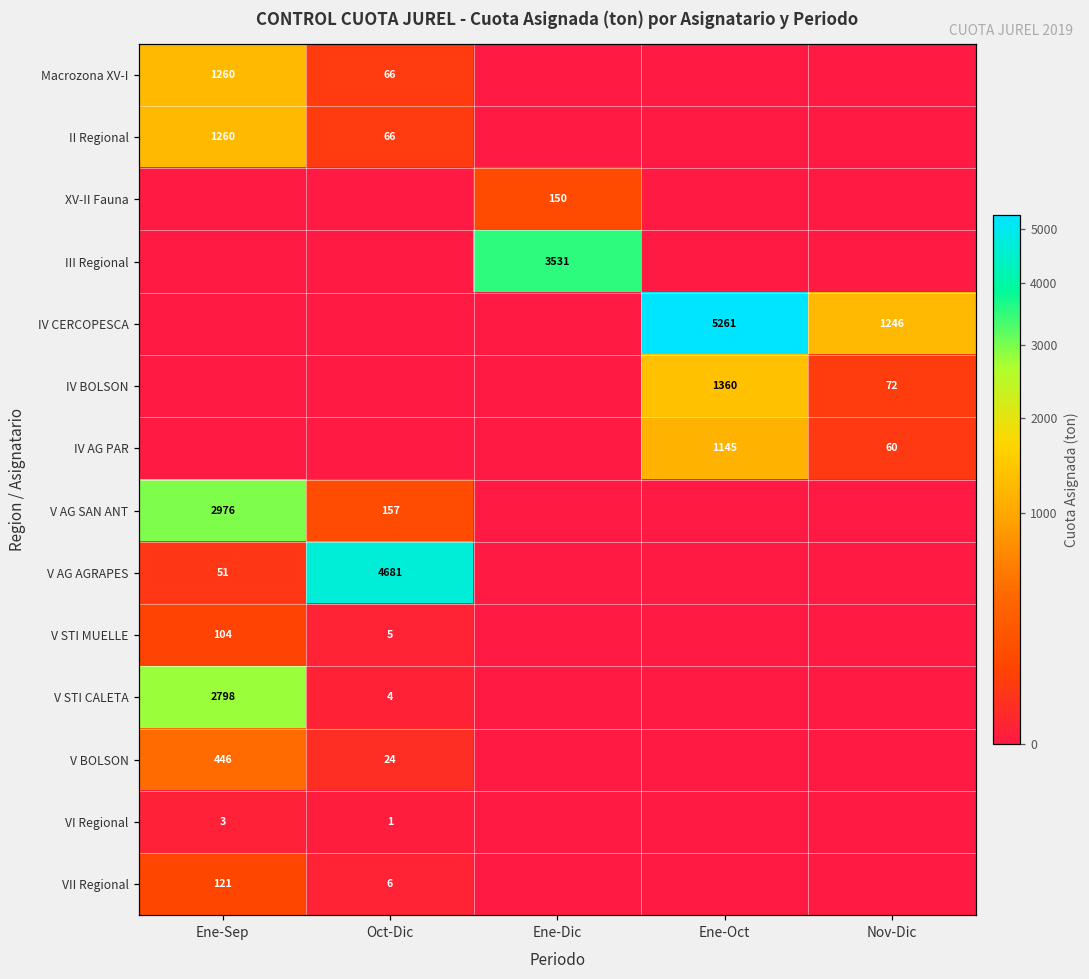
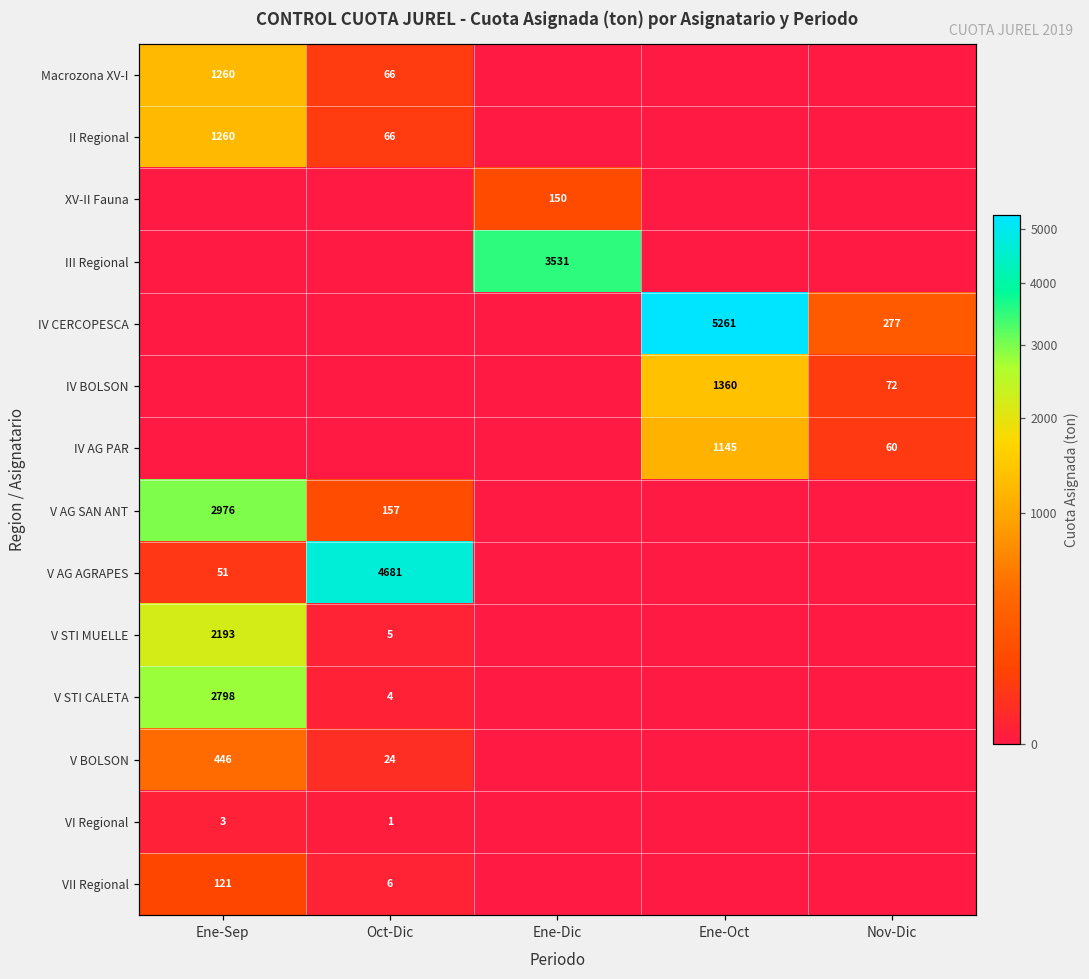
IV CERCOPESCA, Nov-Dic: 1246 -> 277
V STI MUELLE, Ene-Sep: 104 -> 2193
